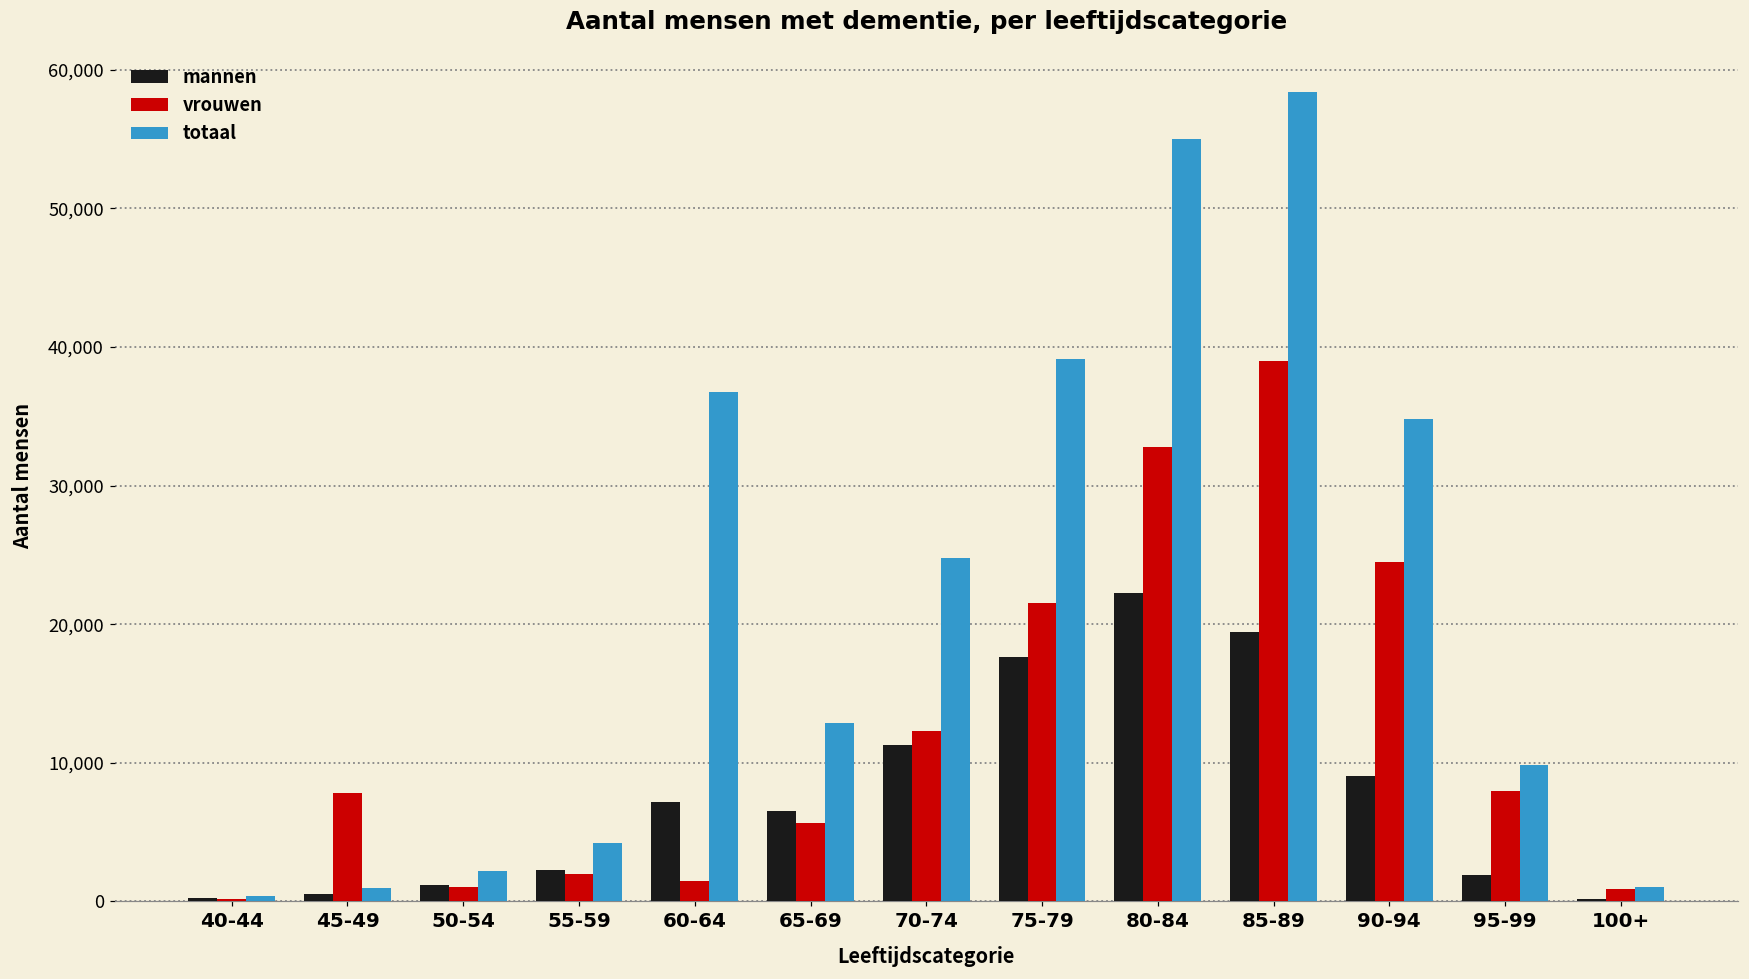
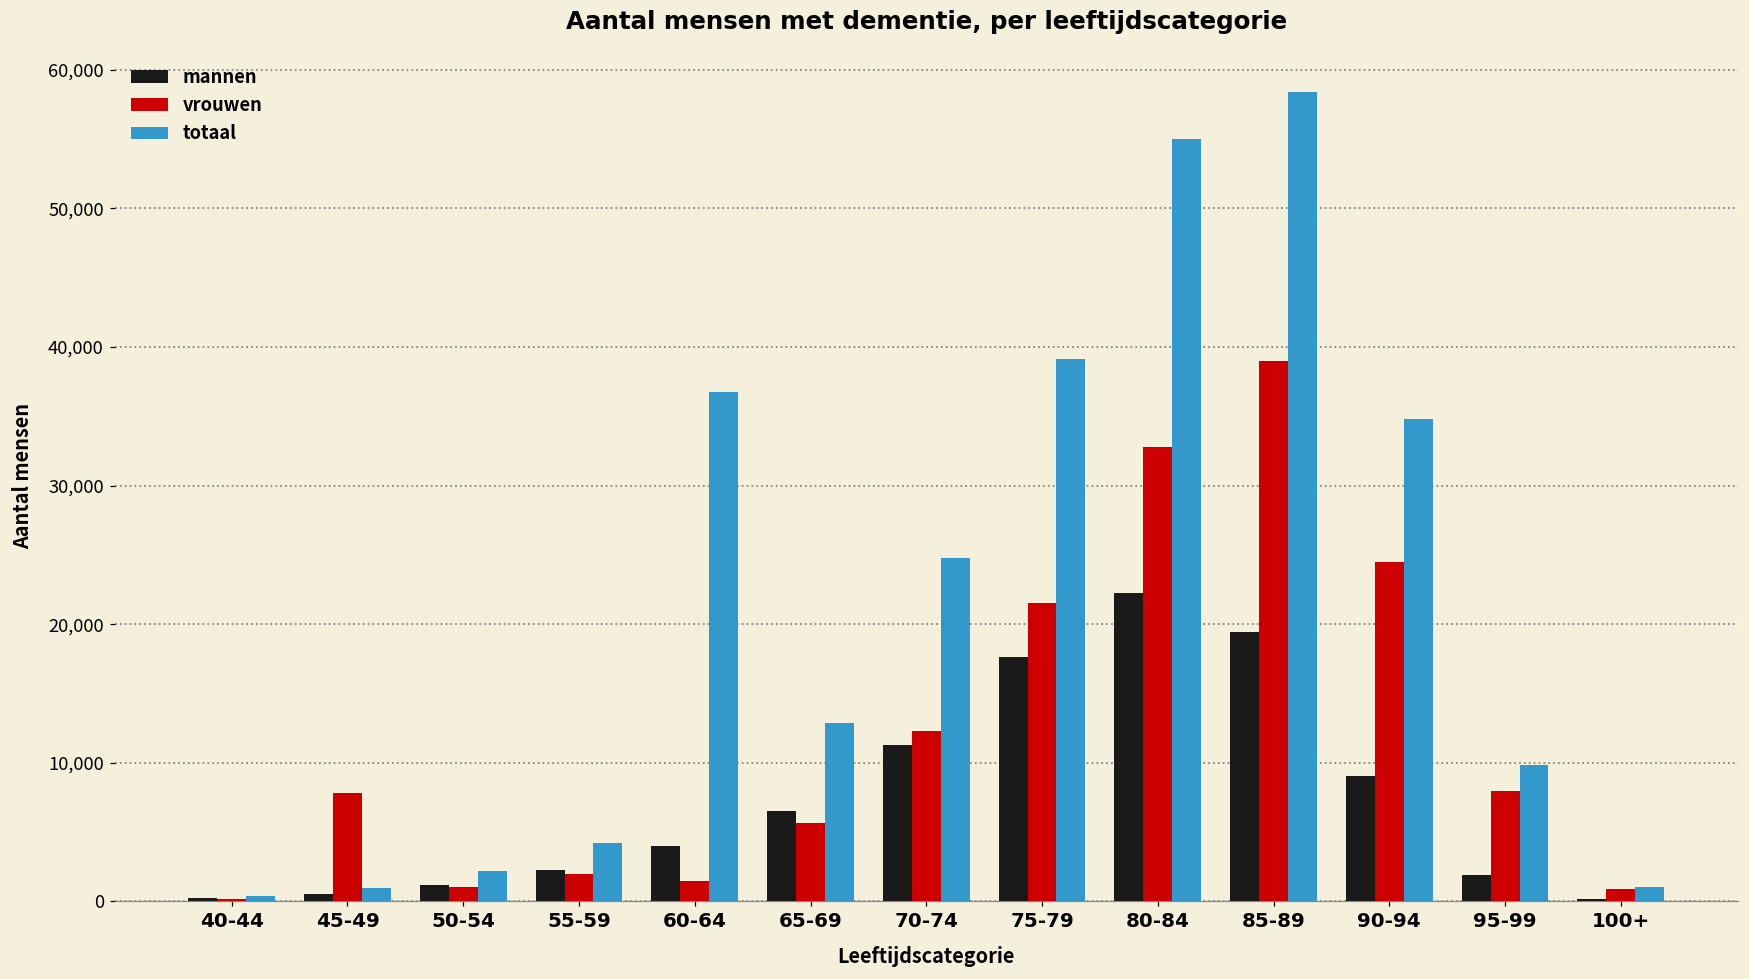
mannen, 60-64: 7,200 -> 4,000
